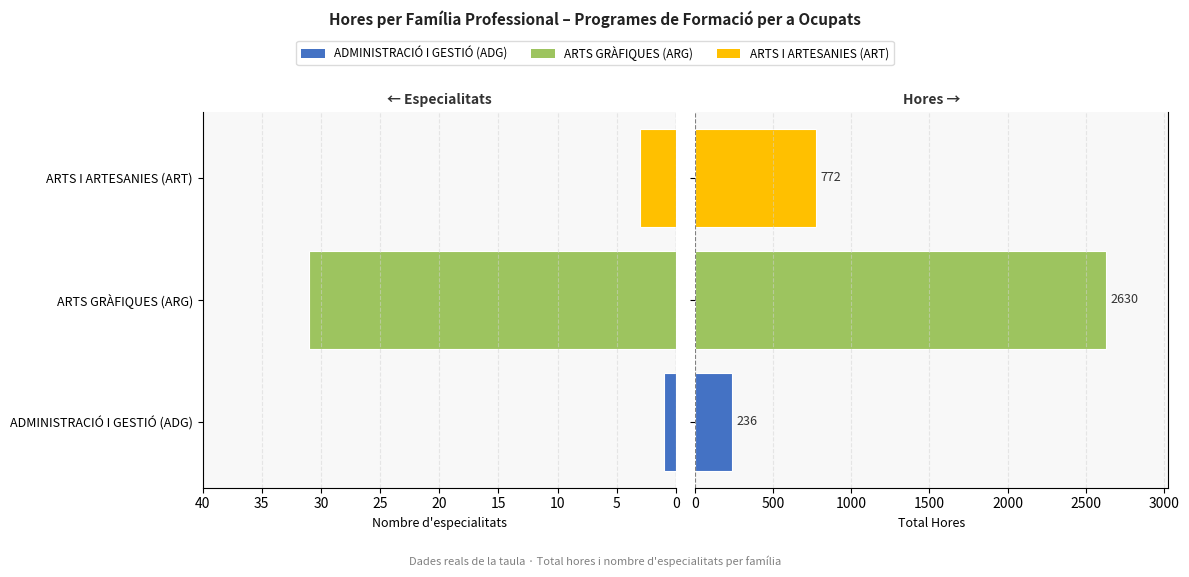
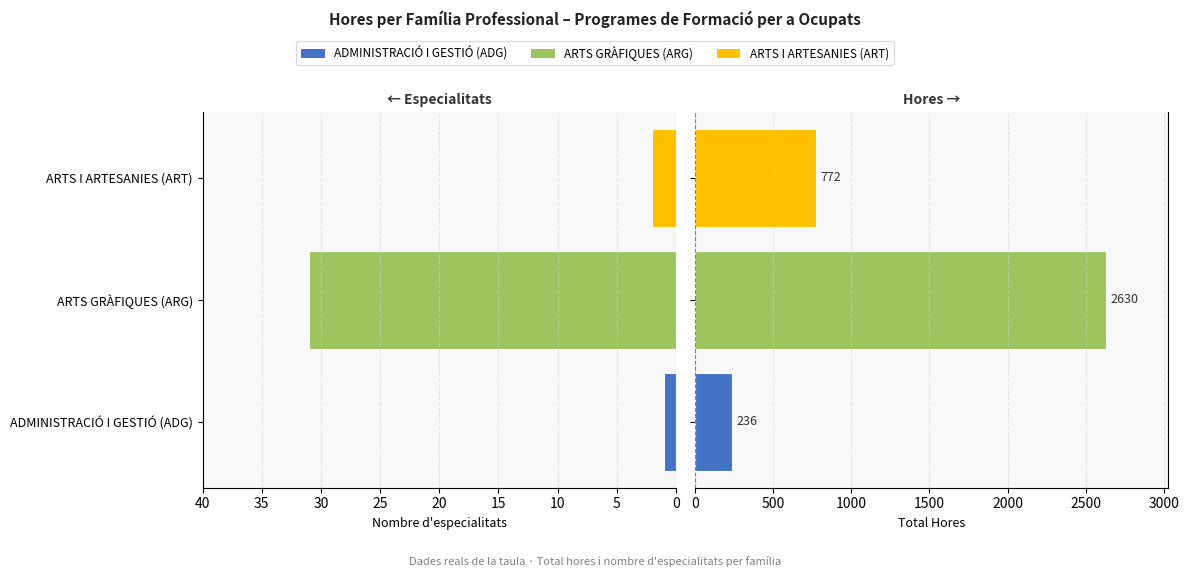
← Especialitats, ARTS I ARTESANIES (ART): 3 -> 2
